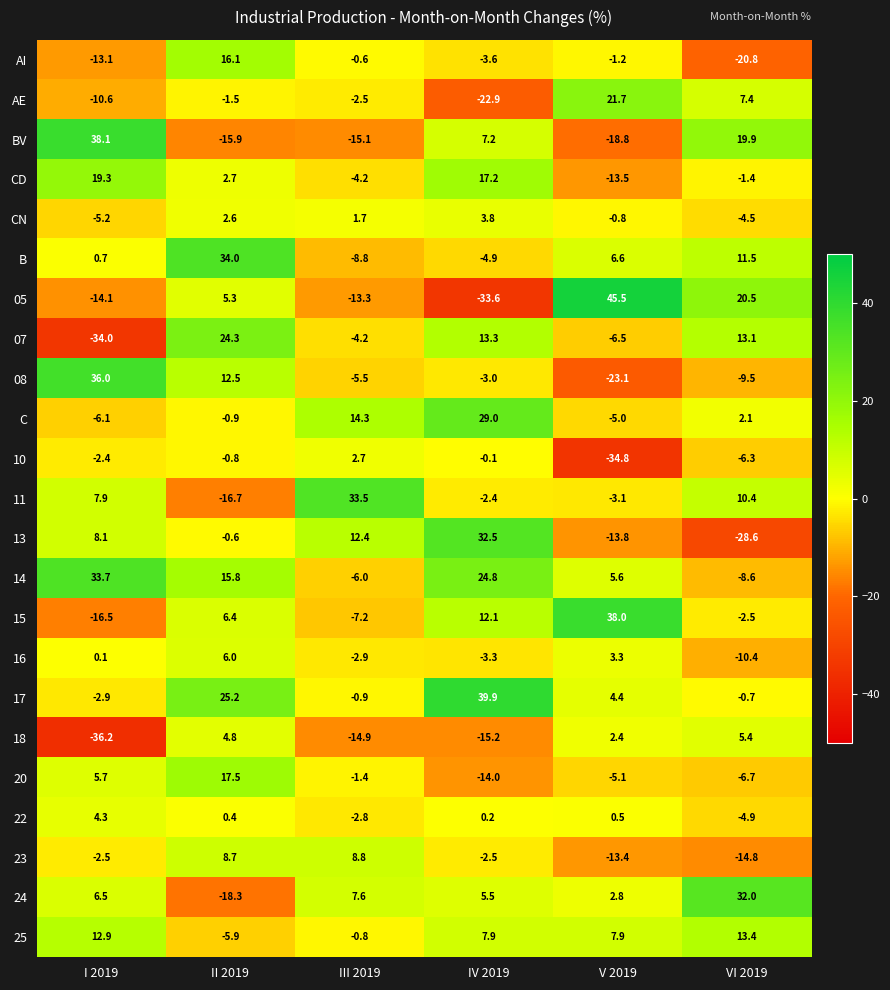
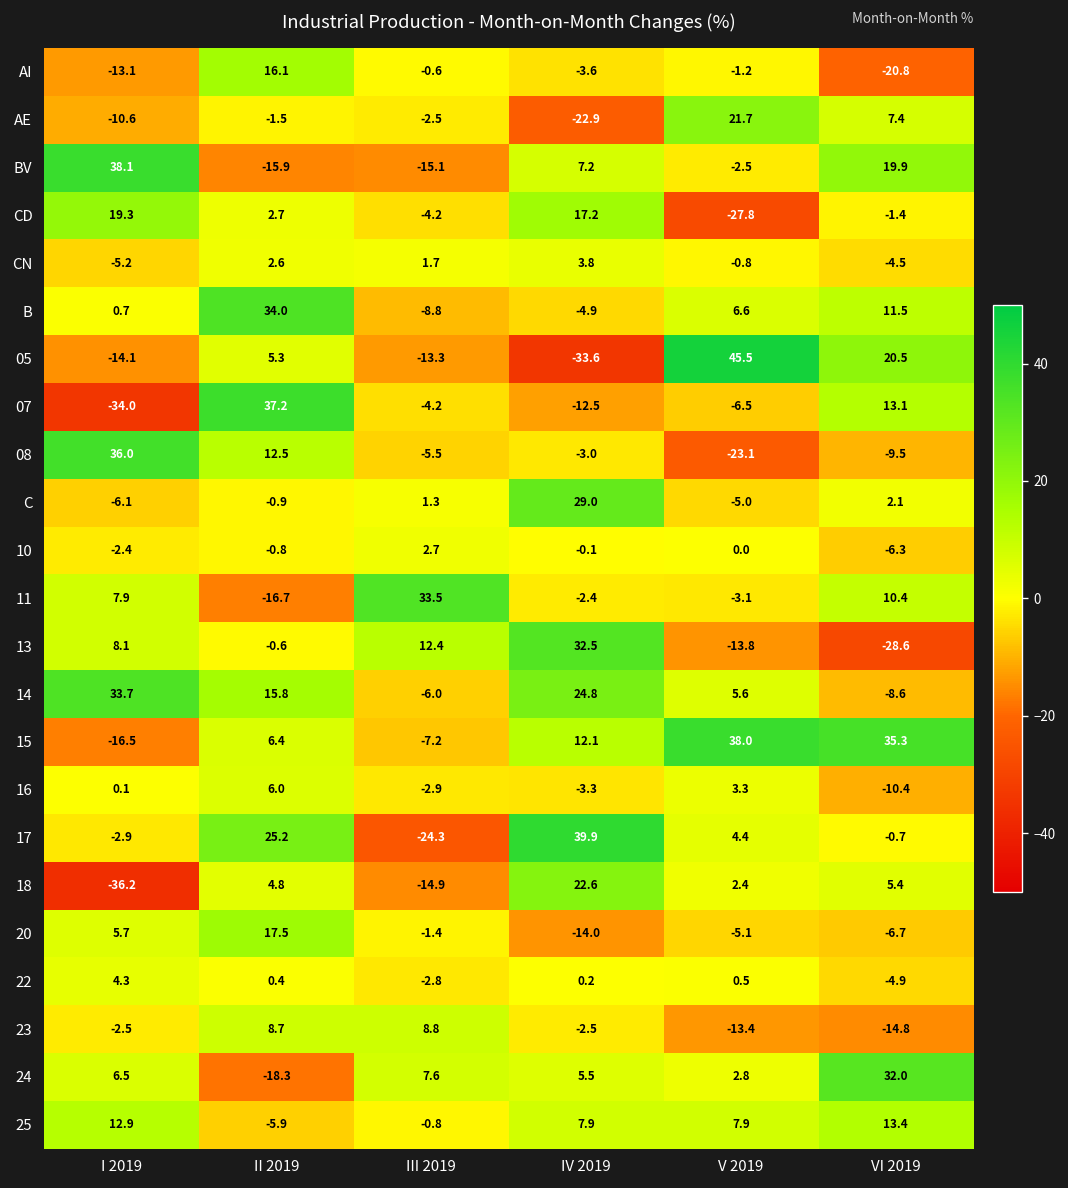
BV, V 2019: -18.8 -> -2.5
CD, V 2019: -13.5 -> -27.8
07, II 2019: 24.3 -> 37.2
07, IV 2019: 13.3 -> -12.5
C, III 2019: 14.3 -> 1.3
10, V 2019: -34.8 -> 0.0
15, VI 2019: -2.5 -> 35.3
17, III 2019: -0.9 -> -24.3
18, IV 2019: -15.2 -> 22.6
